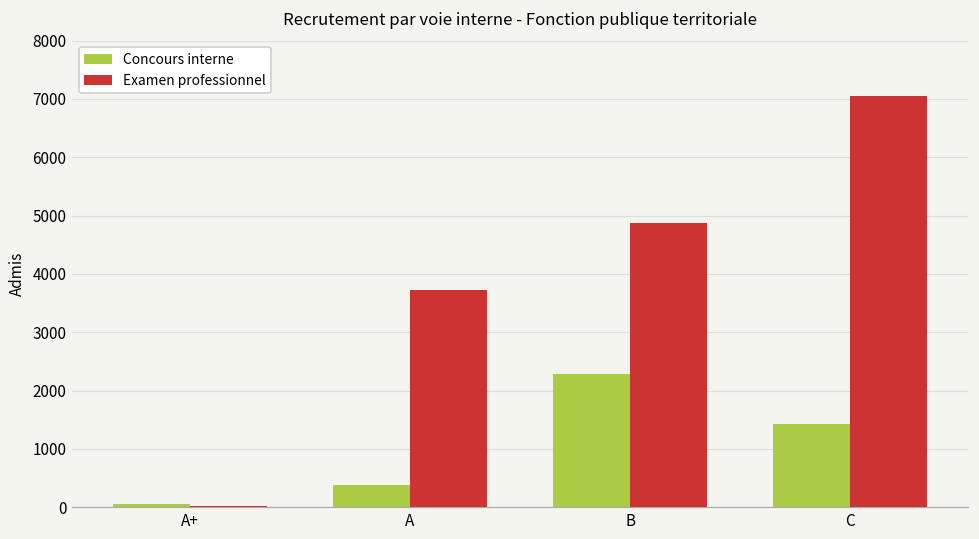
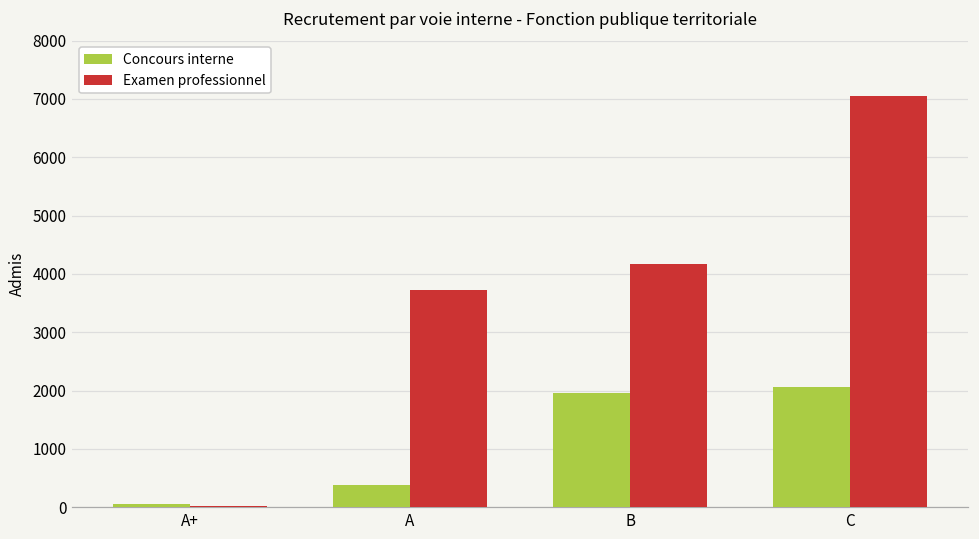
Concours interne, B: 2300 -> 2000
Examen professionnel, B: 4900 -> 4200
Concours interne, C: 1400 -> 2100
